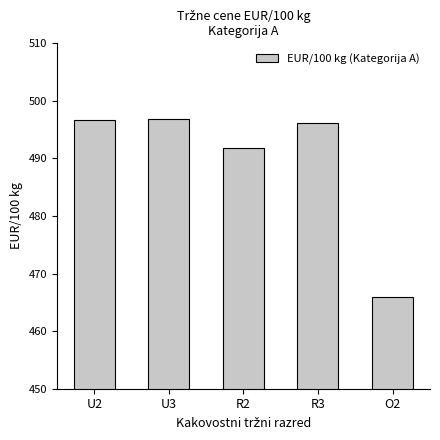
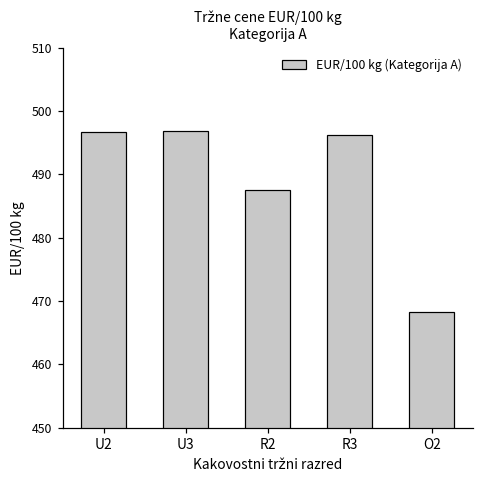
R2: 492 -> 487
O2: 466 -> 468
